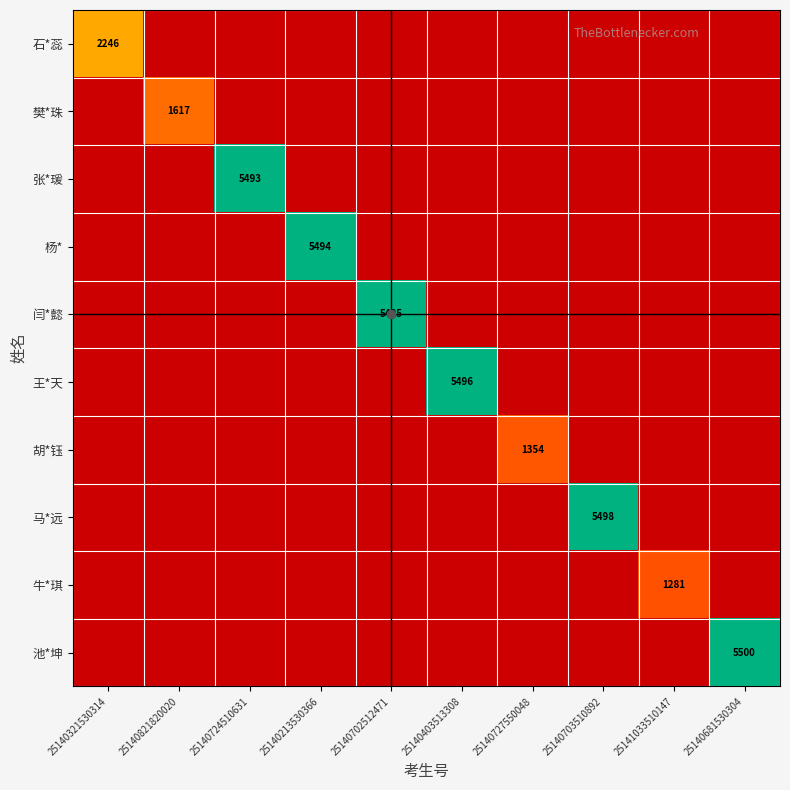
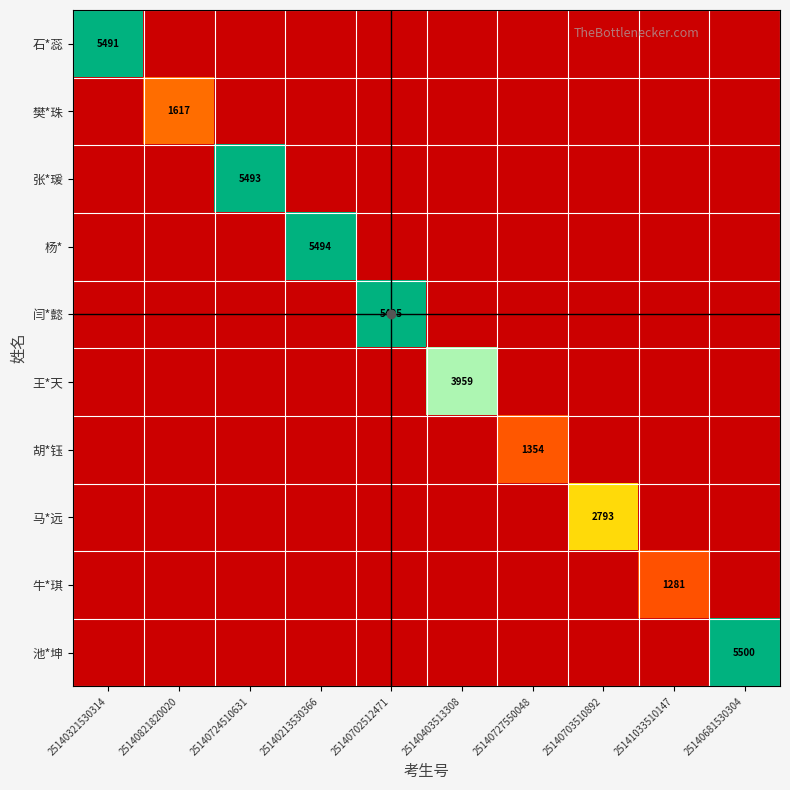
石*蕊, 25140321530314: 2246 -> 5491
王*天, 25140403513308: 5496 -> 3959
马*远, 25140703510892: 5498 -> 2793
